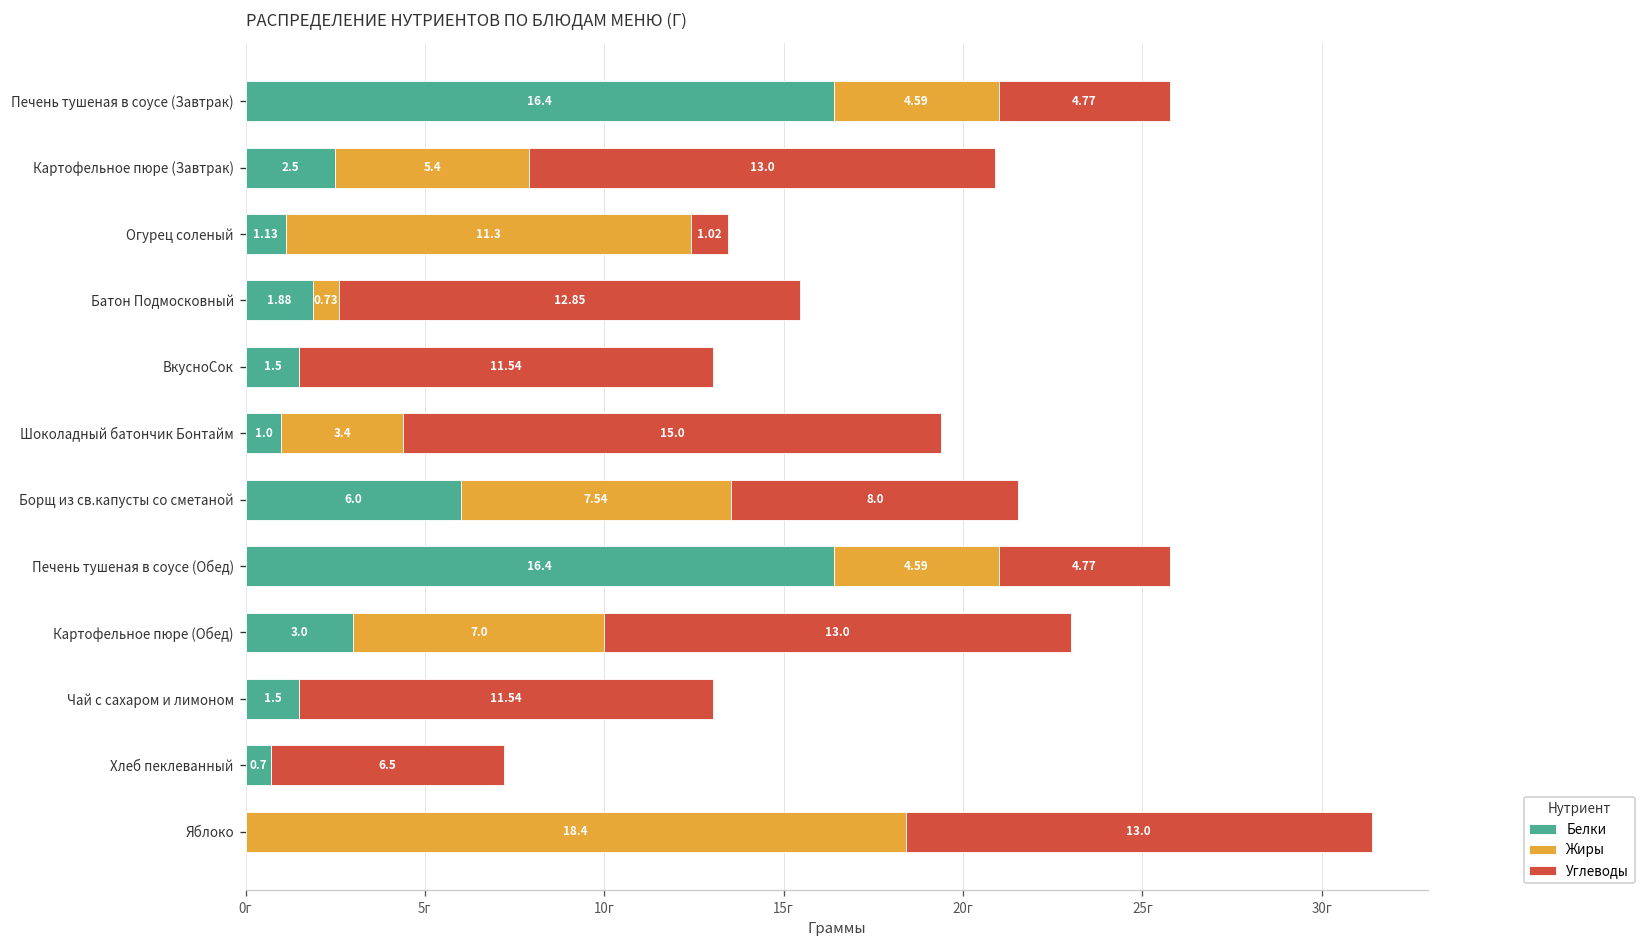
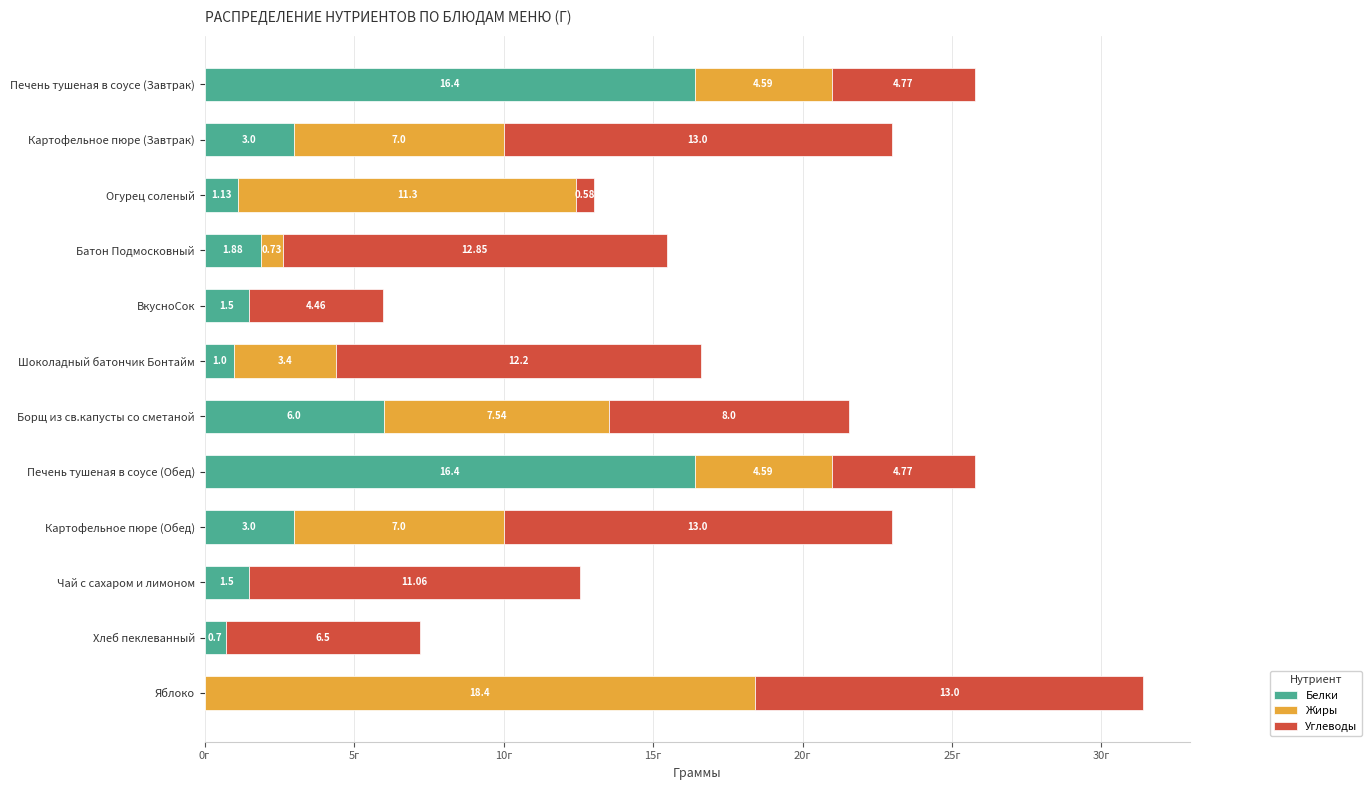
Белки, Картофельное пюре (Завтрак): 2.5 -> 3.0
Жиры, Картофельное пюре (Завтрак): 5.4 -> 7.0
Углеводы, Огурец соленый: 1.02 -> 0.58
Углеводы, ВкусноСок: 11.54 -> 4.46
Углеводы, Шоколадный батончик Бонтайм: 15.0 -> 12.2
Углеводы, Чай с сахаром и лимоном: 11.54 -> 11.06
